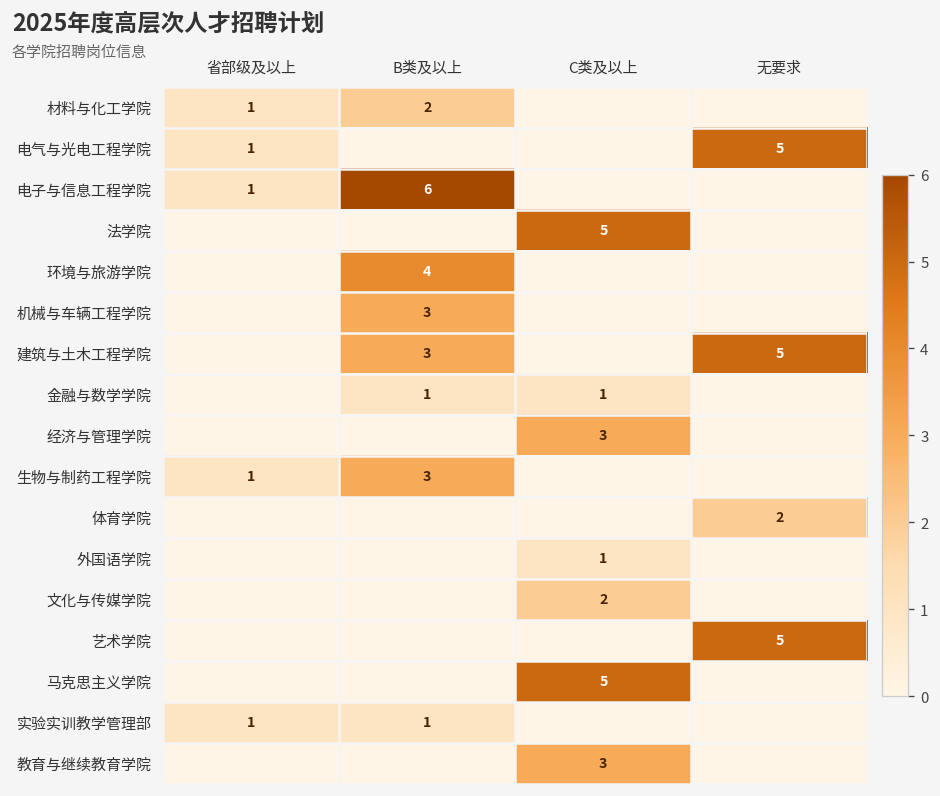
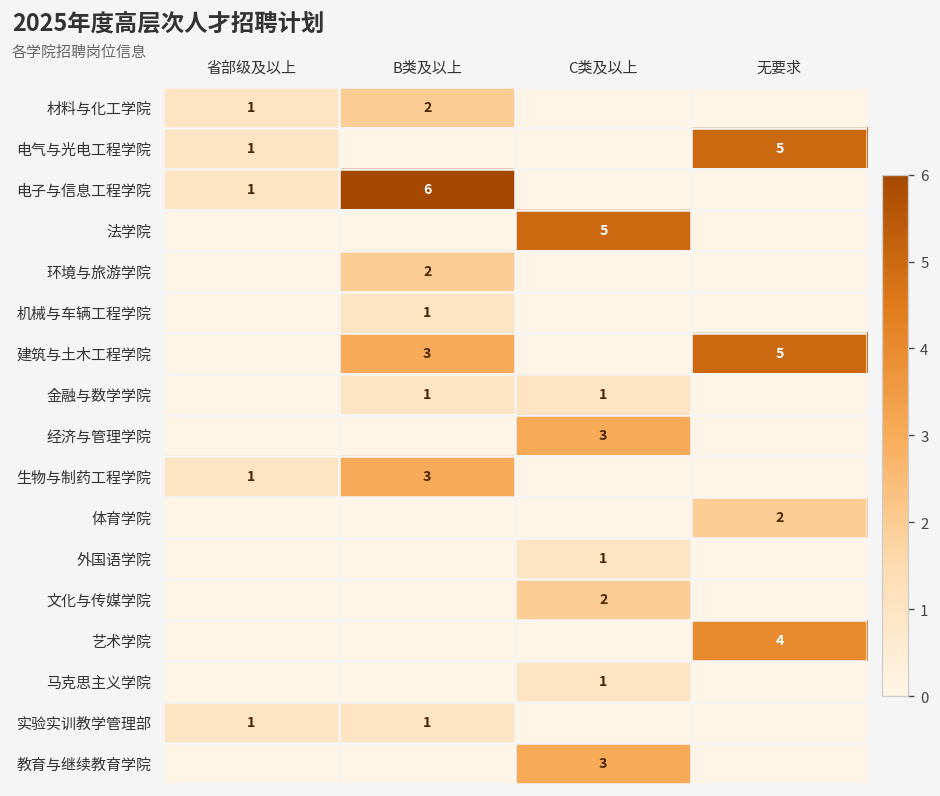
环境与旅游学院, B类及以上: 4 -> 2
机械与车辆工程学院, B类及以上: 3 -> 1
艺术学院, 无要求: 5 -> 4
马克思主义学院, C类及以上: 5 -> 1
